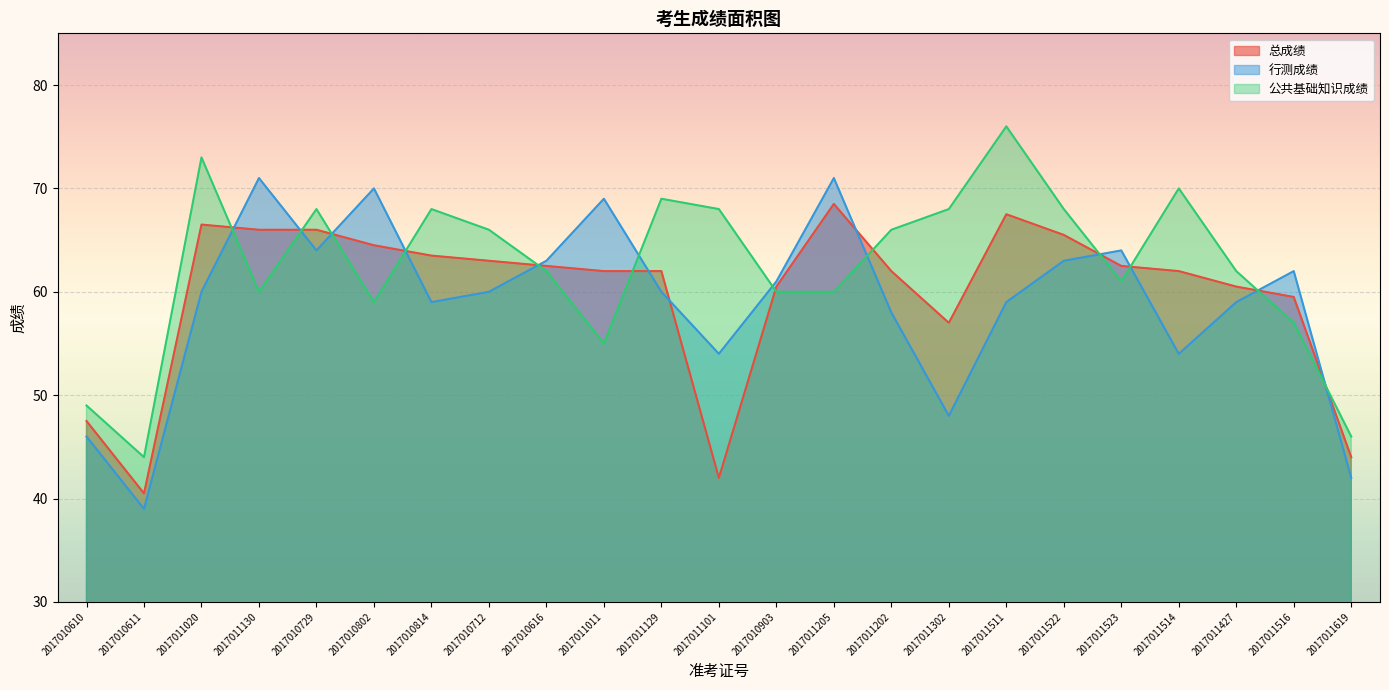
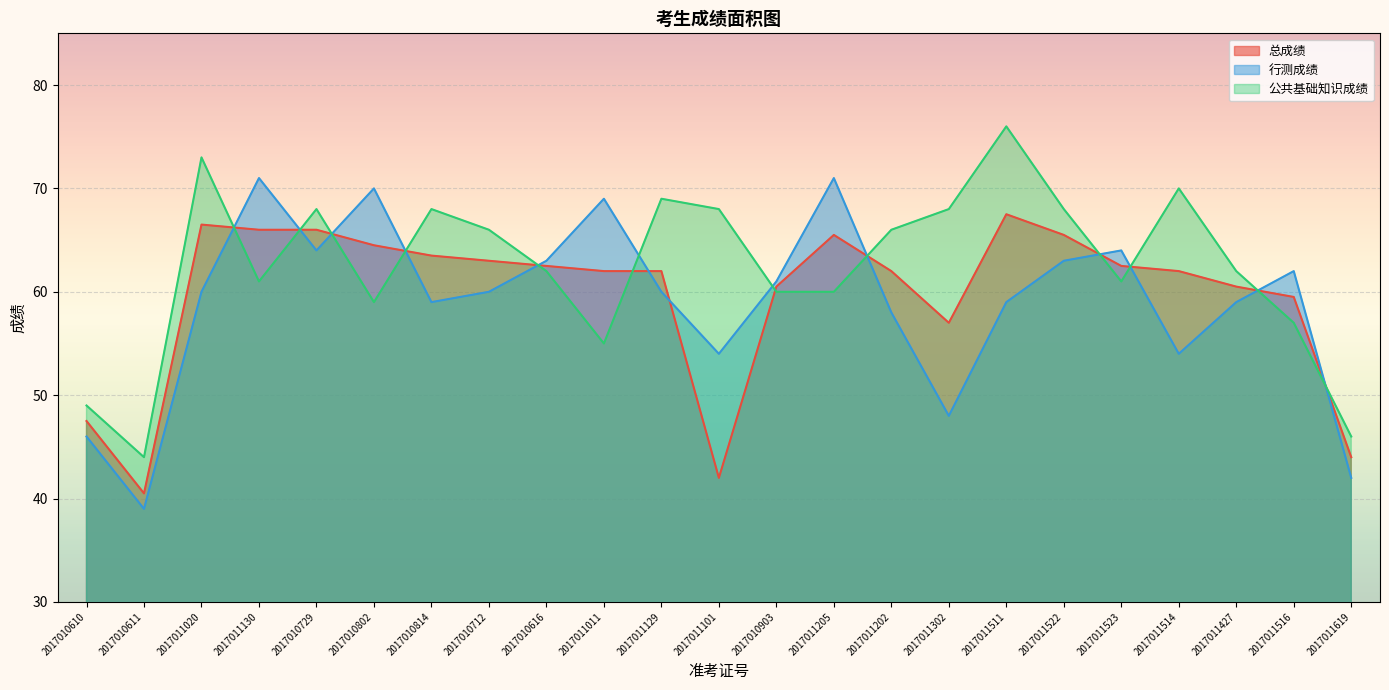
公共基础知识成绩, 2017011130: 60 -> 61
总成绩, 2017011205: 68.5 -> 65.5
